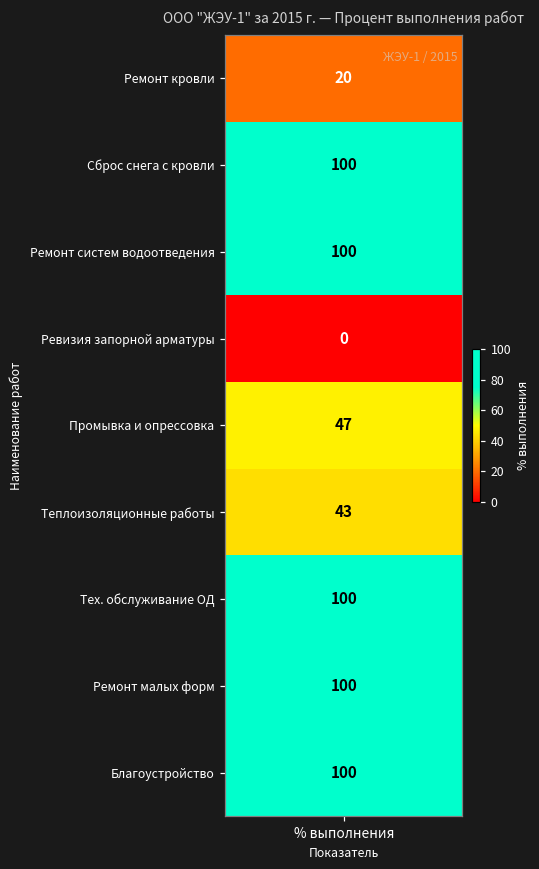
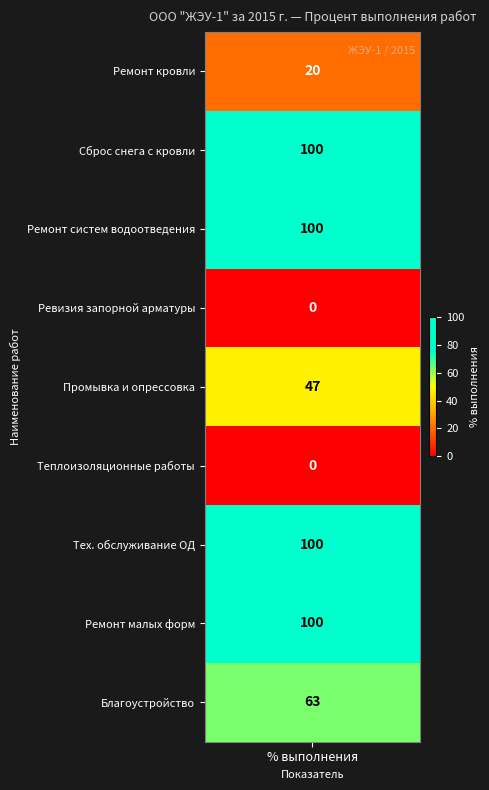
Теплоизоляционные работы, % выполнения: 43 -> 0
Благоустройство, % выполнения: 100 -> 63
